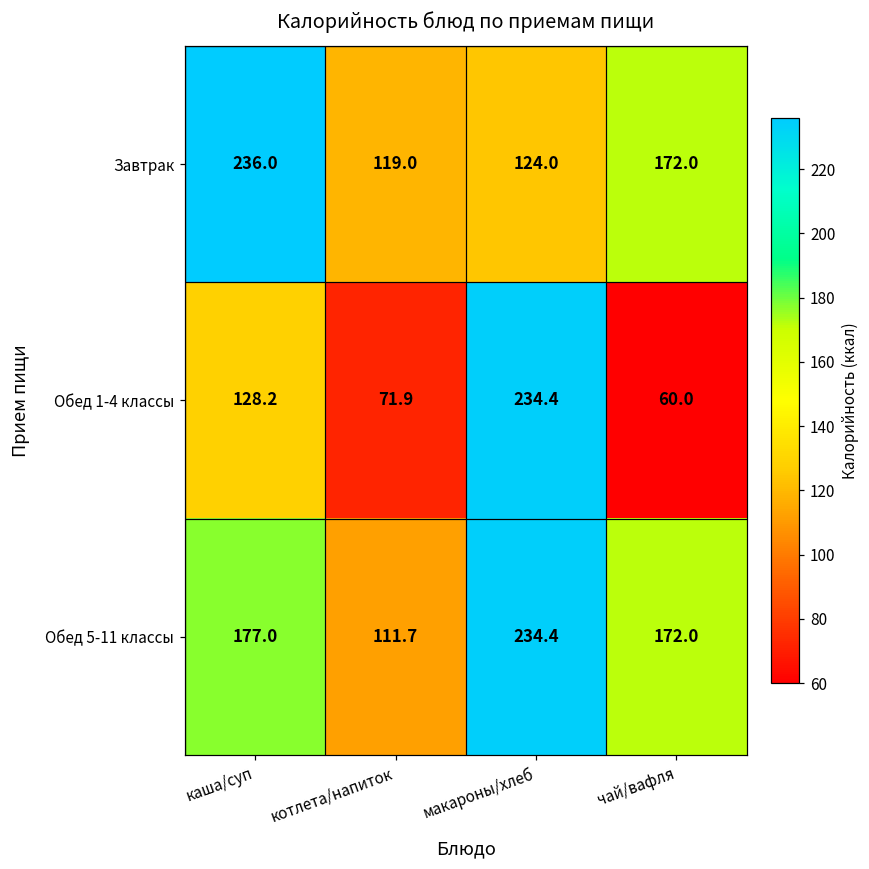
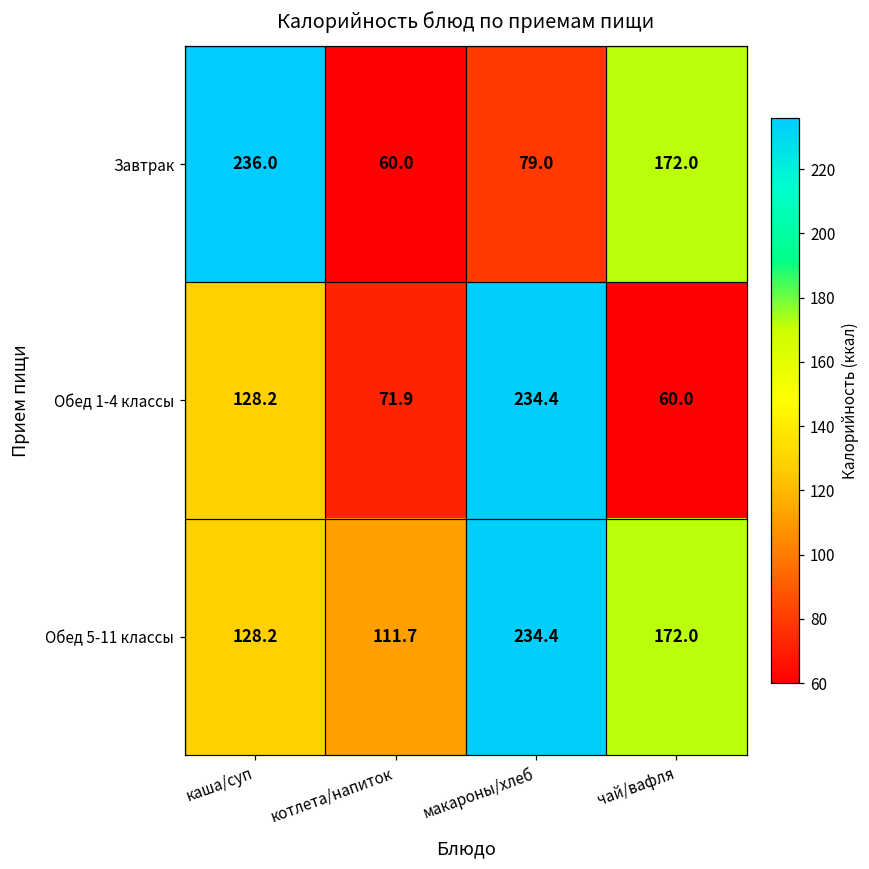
Завтрак, котлета/напиток: 119.0 -> 60.0
Завтрак, макароны/хлеб: 124.0 -> 79.0
Обед 5-11 классы, каша/суп: 177.0 -> 128.2
